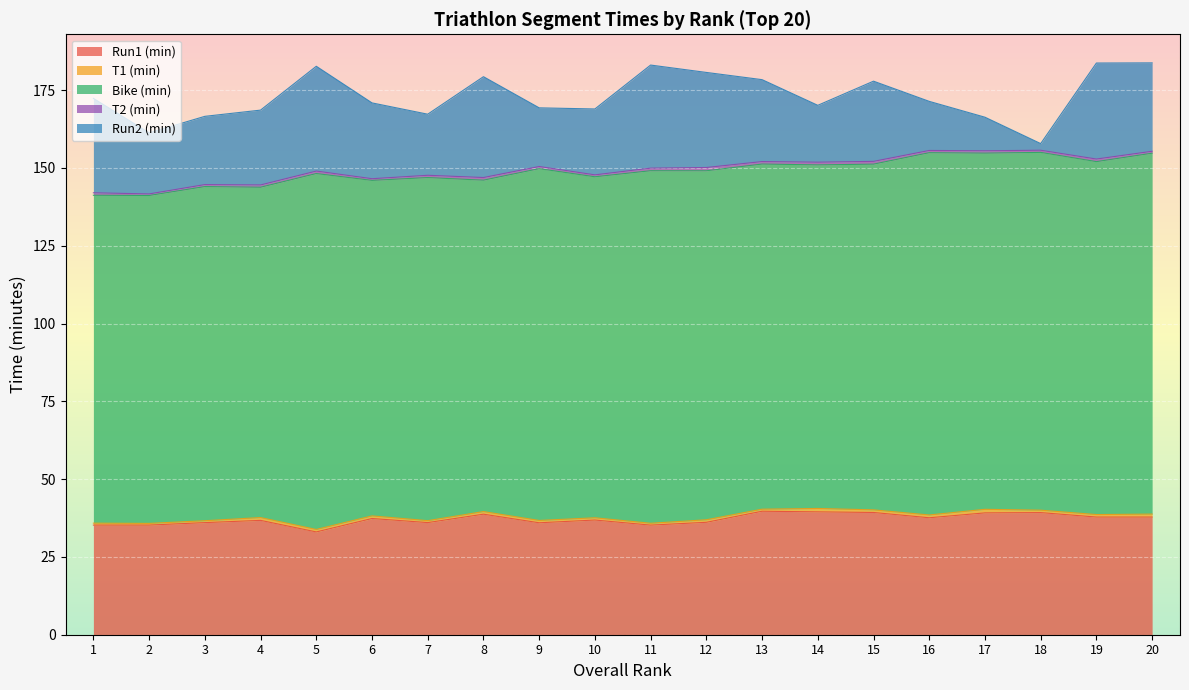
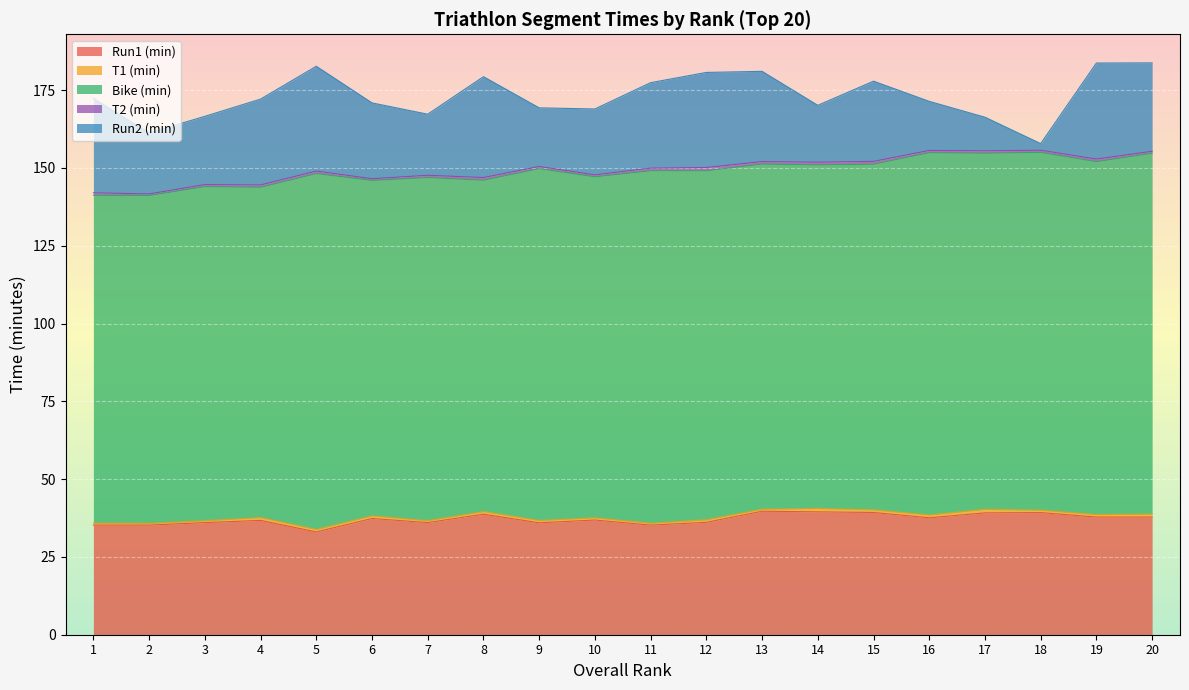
Run2 (min), 4: 24 -> 28
Run2 (min), 11: 33 -> 27
Run2 (min), 13: 26 -> 29
